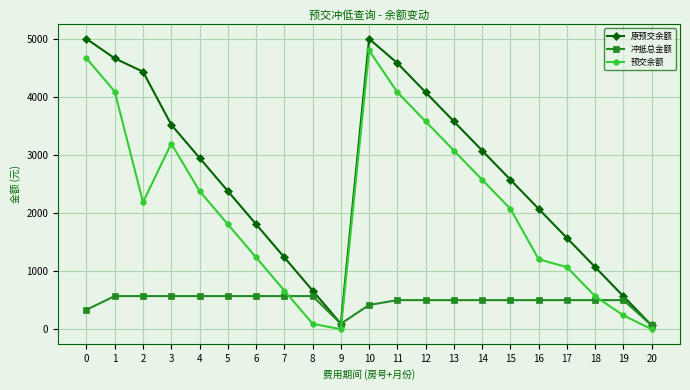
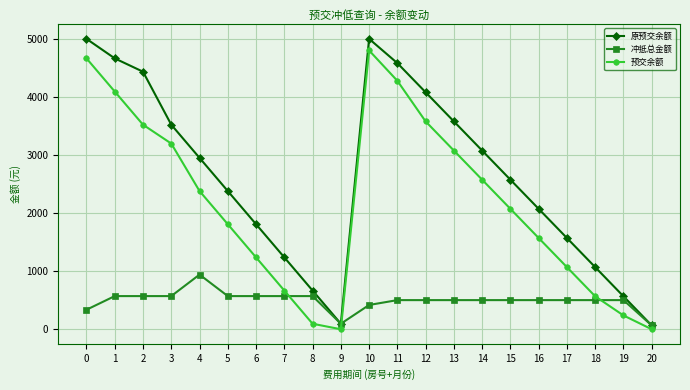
预交余额, 2: 2200 -> 3500
冲抵总金额, 4: 600 -> 900
预交余额, 11: 4100 -> 4300
预交余额, 16: 1200 -> 1600
